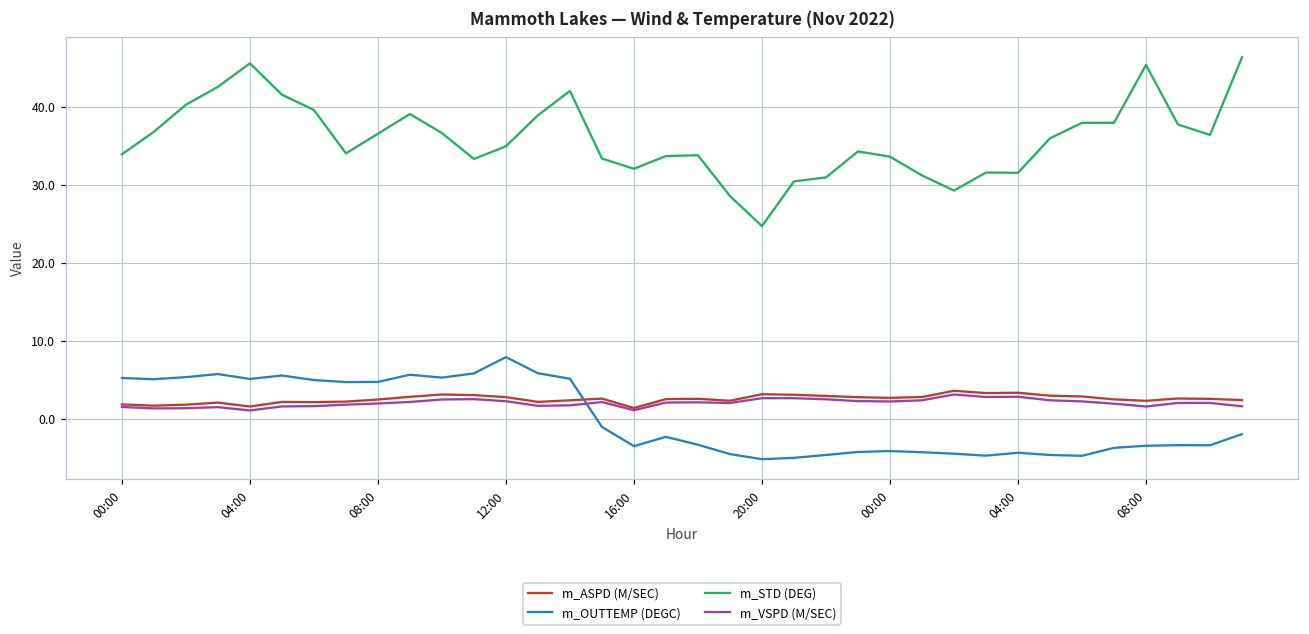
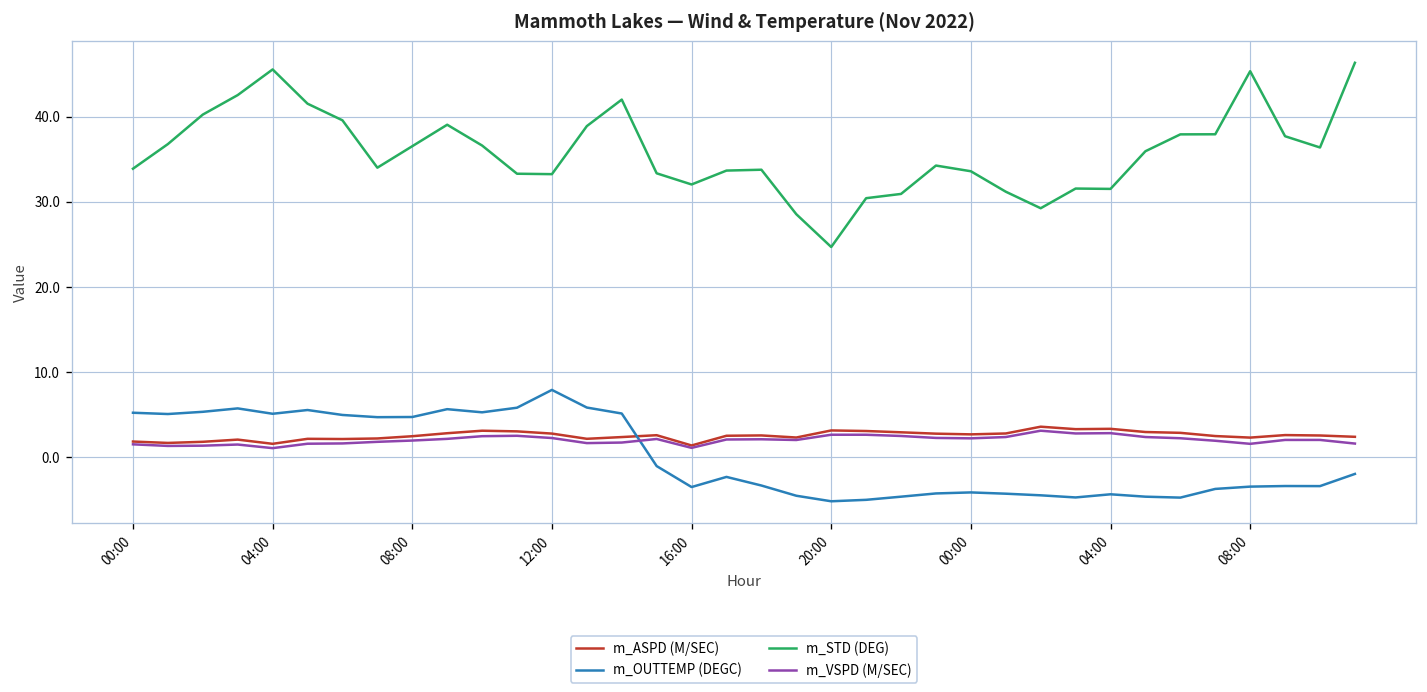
m_STD (DEG), 12:00: 35 -> 33
